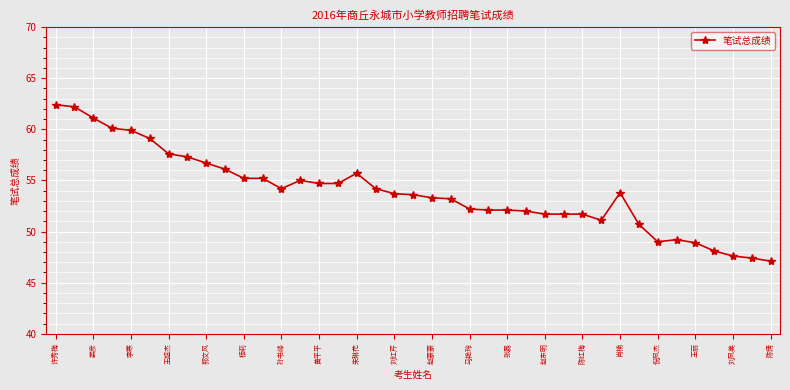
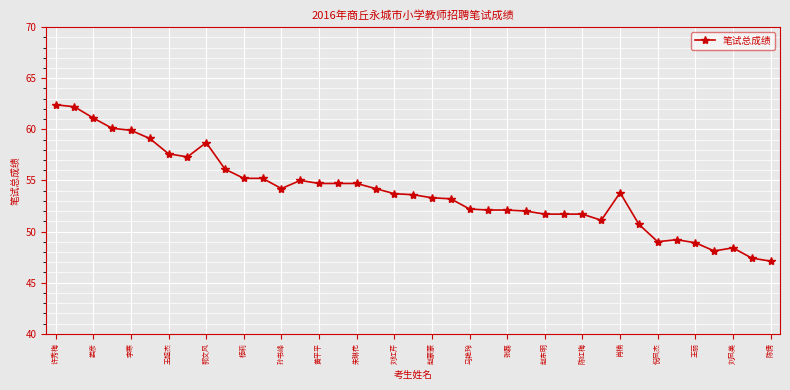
郭文风: 56.7 -> 58.7
朱琳花: 55.7 -> 54.7
刘凤美: 47.6 -> 48.4
